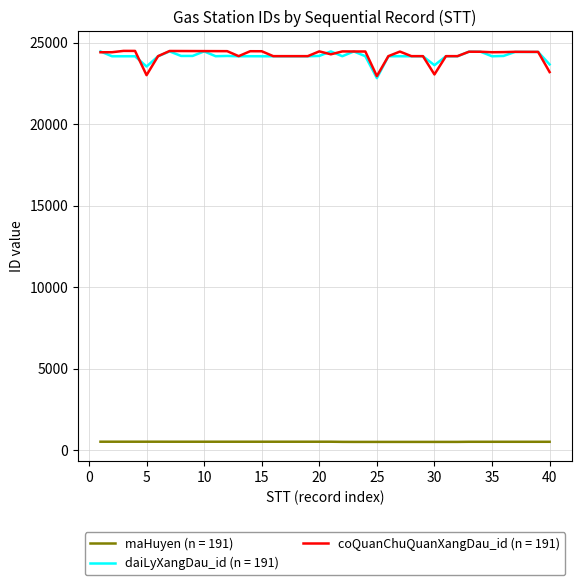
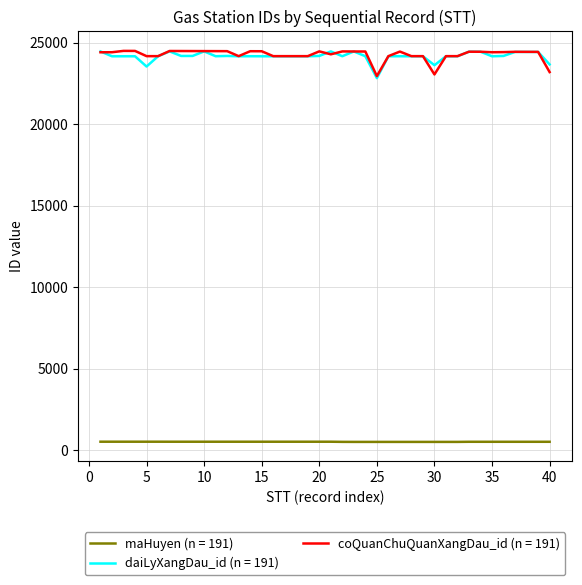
coQuanChuQuanXangDau_id (n = 191), 5: 23000 -> 24200
